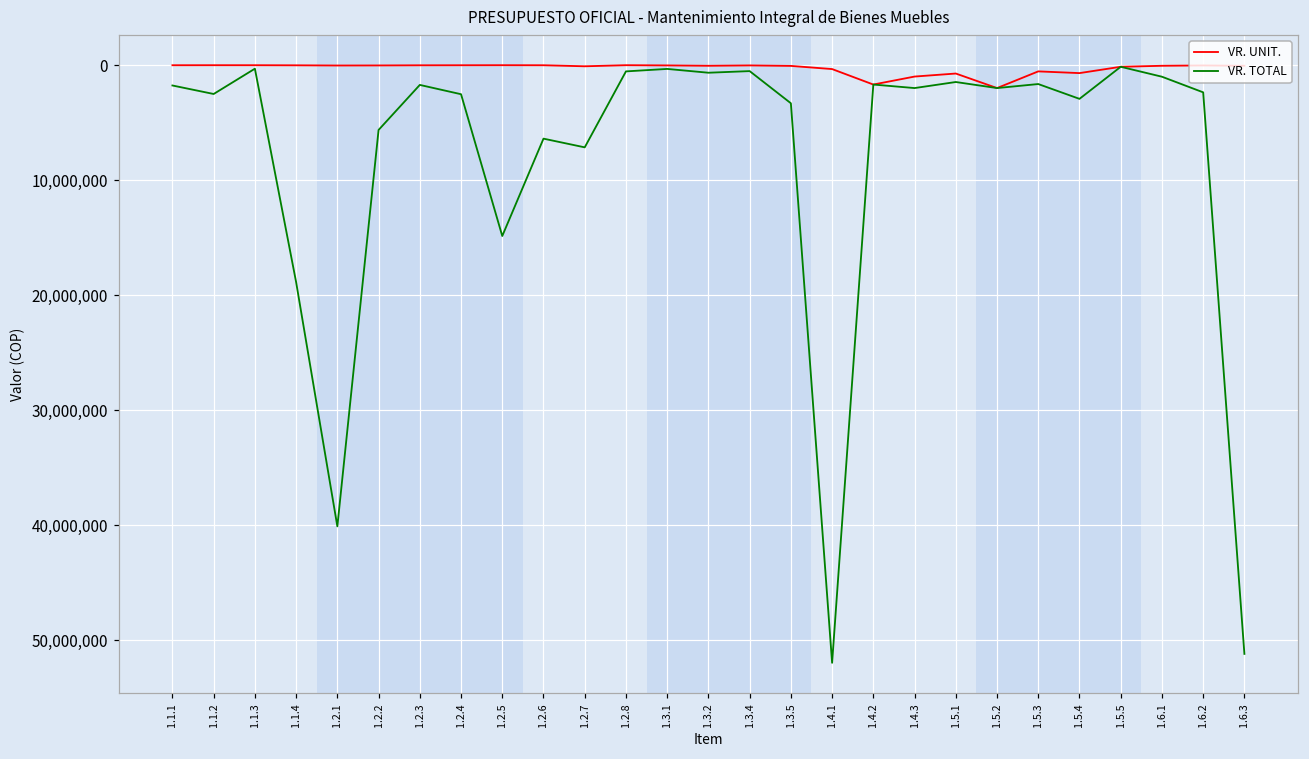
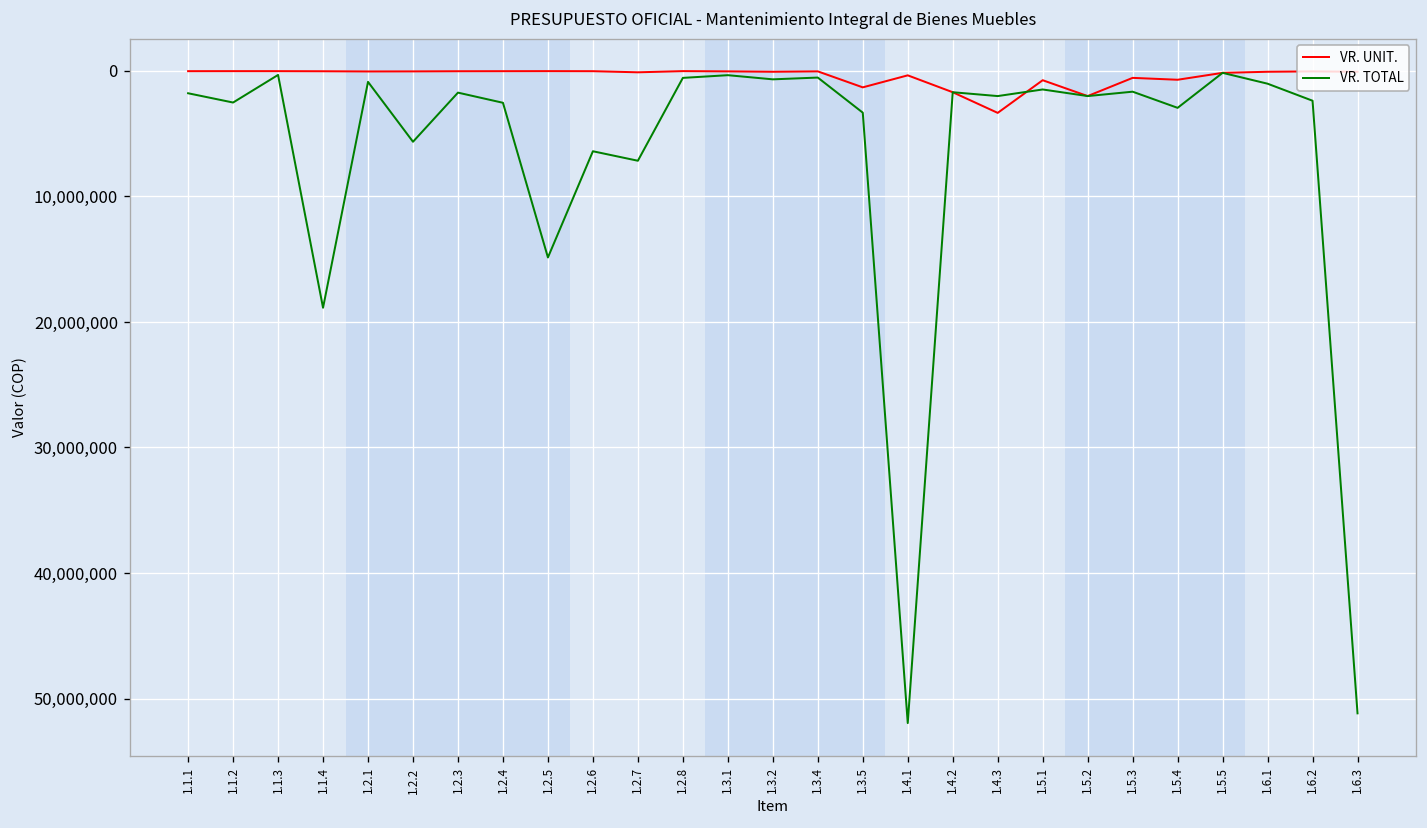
VR. TOTAL, 1.2.1: 40,100,000 -> 900,000
VR. UNIT., 1.3.5: 100,000 -> 1,300,000
VR. UNIT., 1.4.3: 1,000,000 -> 3,300,000
